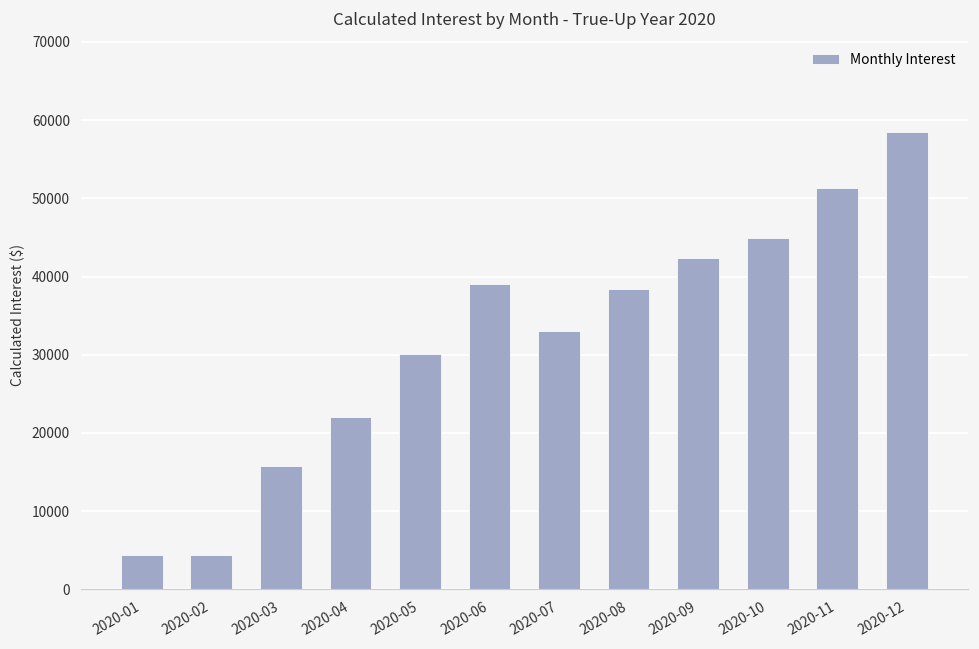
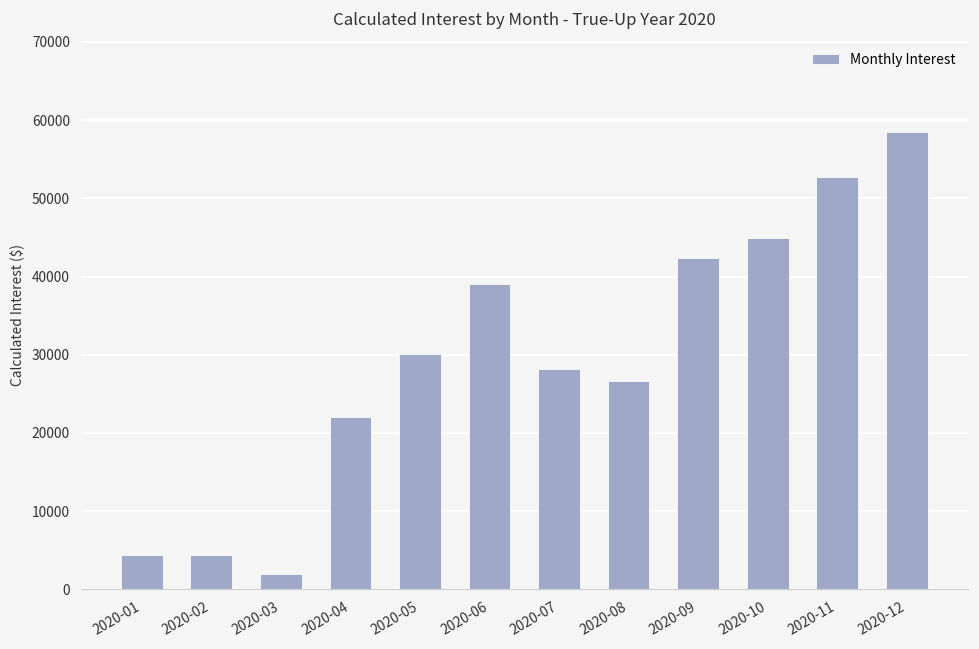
2020-03: 16000 -> 2000
2020-07: 33000 -> 28000
2020-08: 38000 -> 27000
2020-11: 51000 -> 53000
